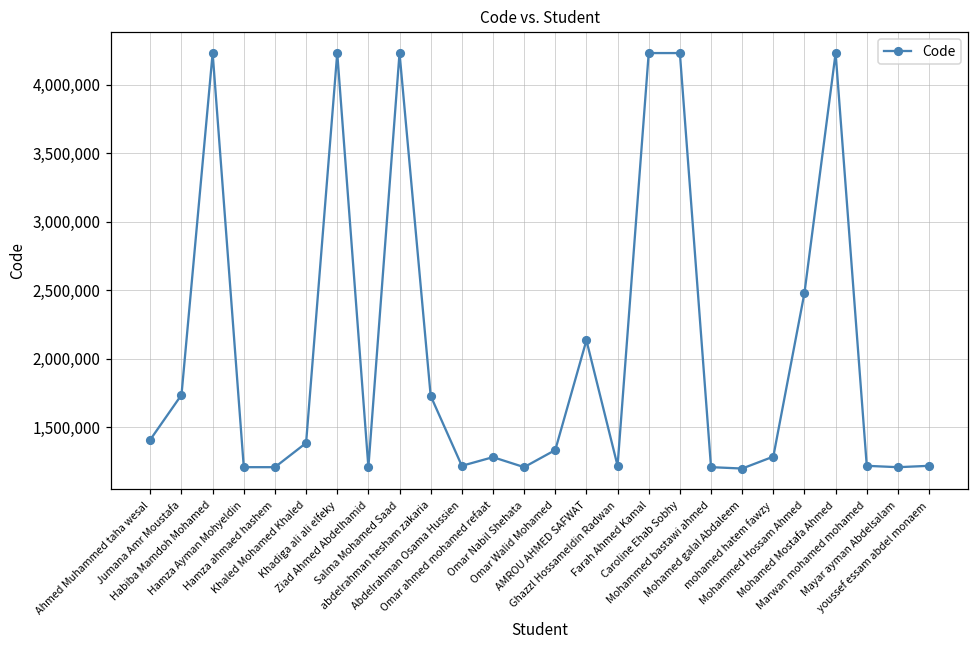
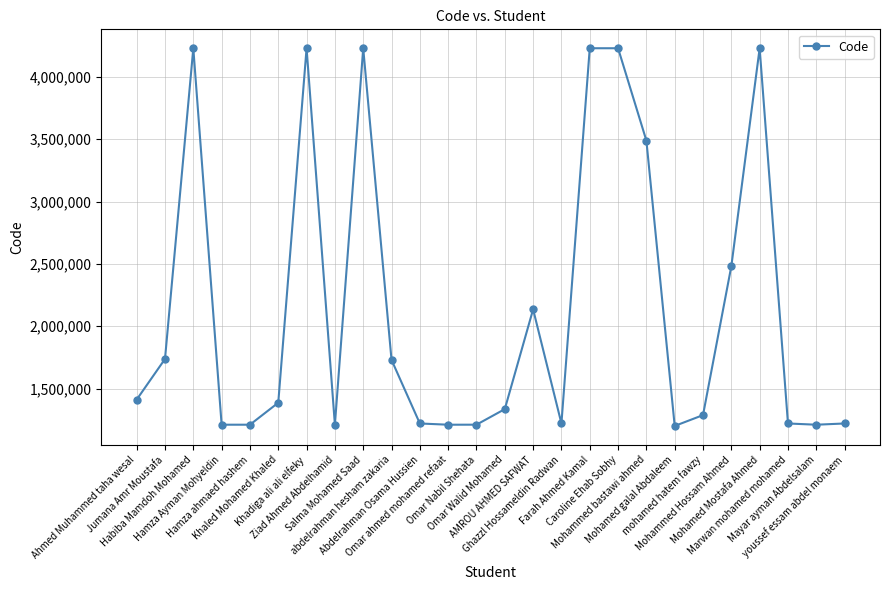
Omar ahmed mohamed refaat: 1,280,000 -> 1,210,000
Mohammed bastawi ahmed: 1,210,000 -> 3,490,000
